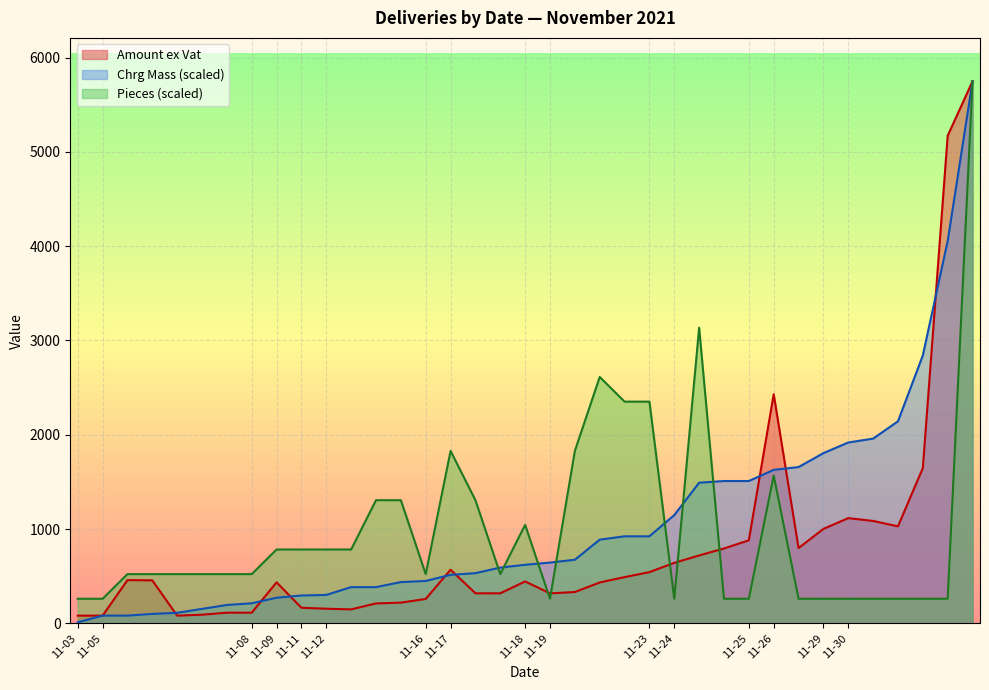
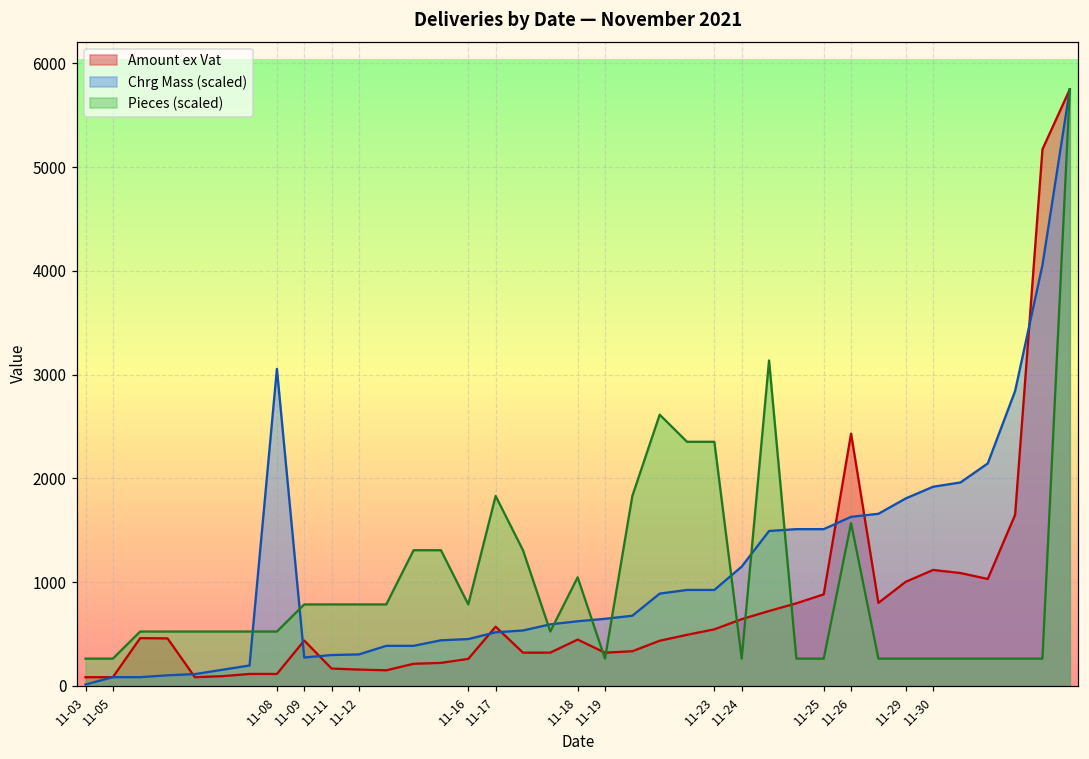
Chrg Mass (scaled), 11-08: 200 -> 3100
Pieces (scaled), 11-16: 500 -> 800
